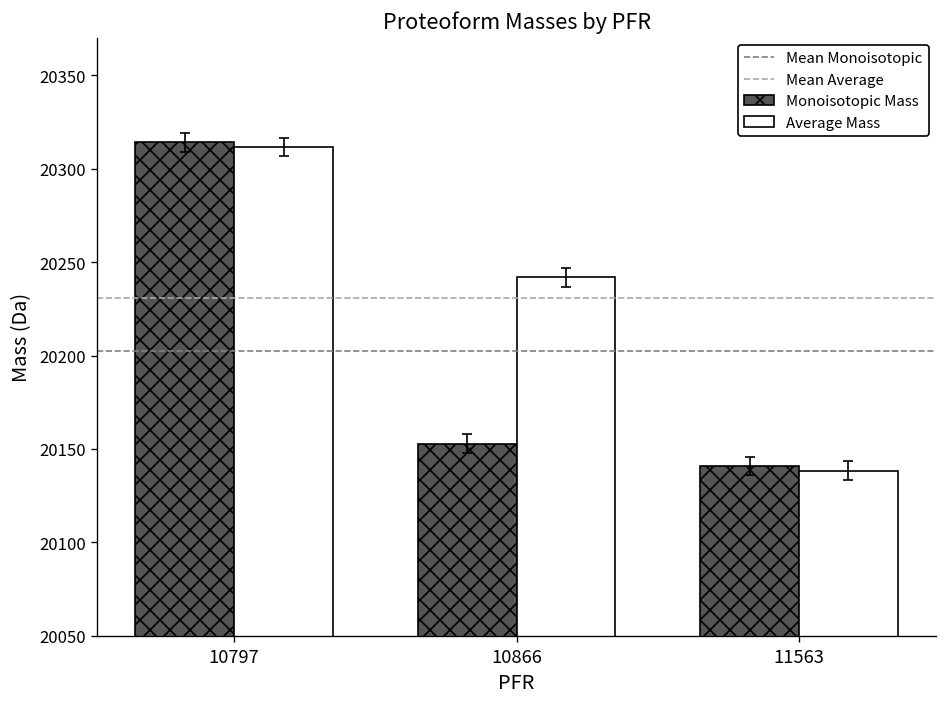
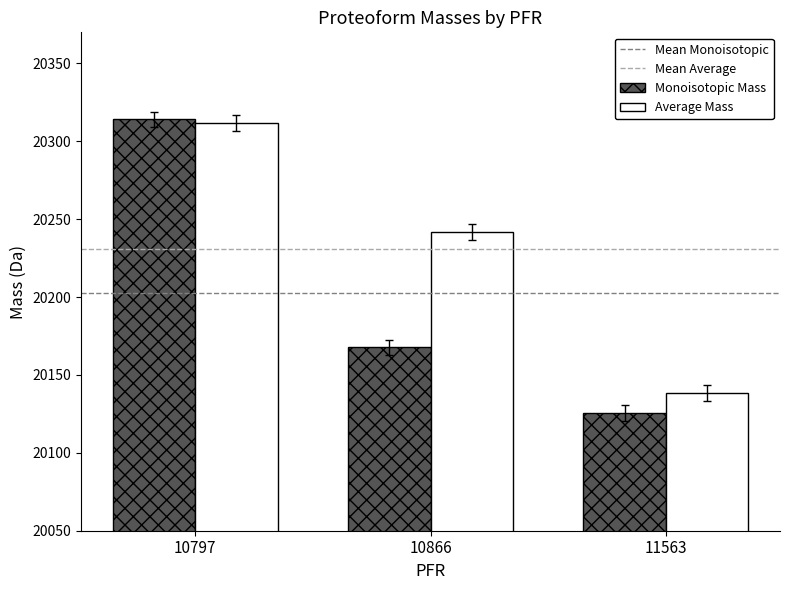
Monoisotopic Mass, 10866: 20153 -> 20168
Monoisotopic Mass, 11563: 20141 -> 20126
